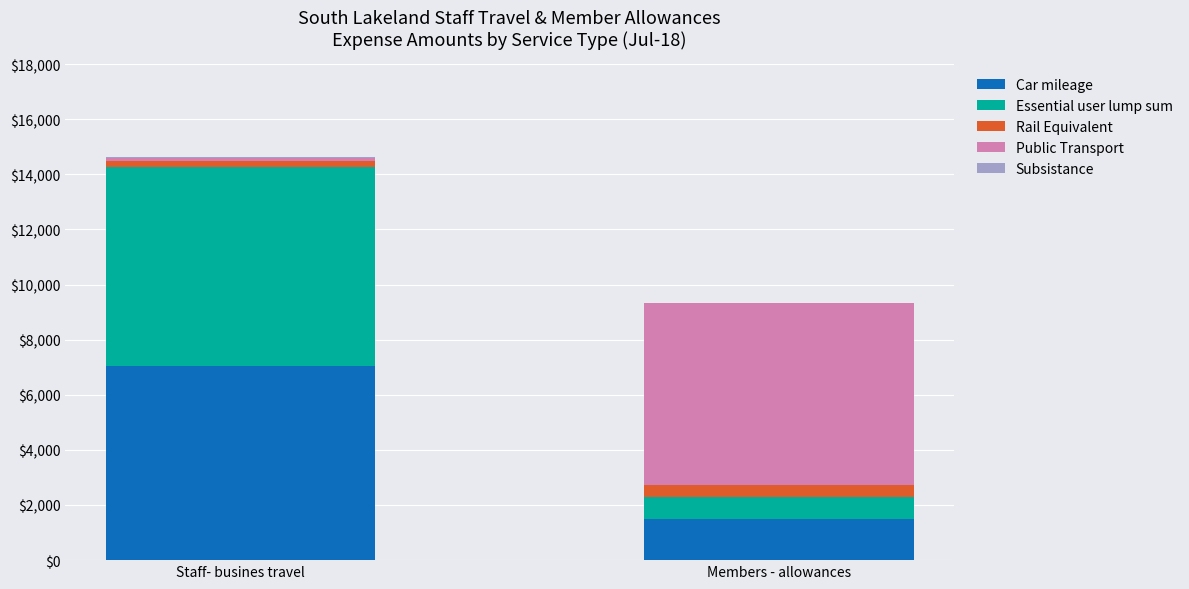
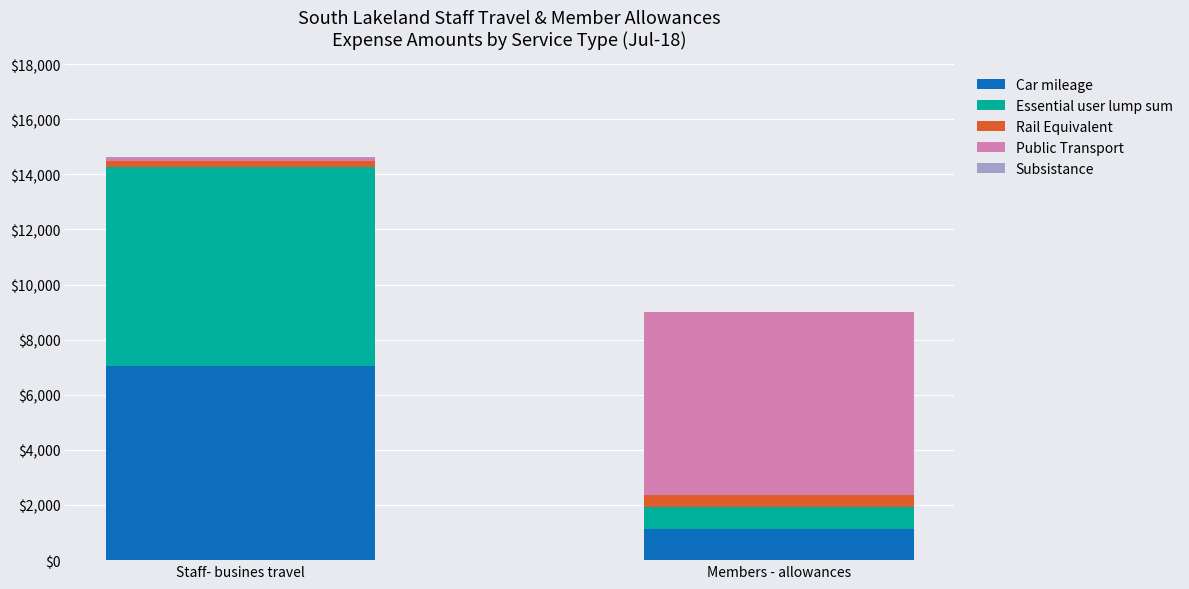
Car mileage, Members - allowances: $1,500 -> $1,100
